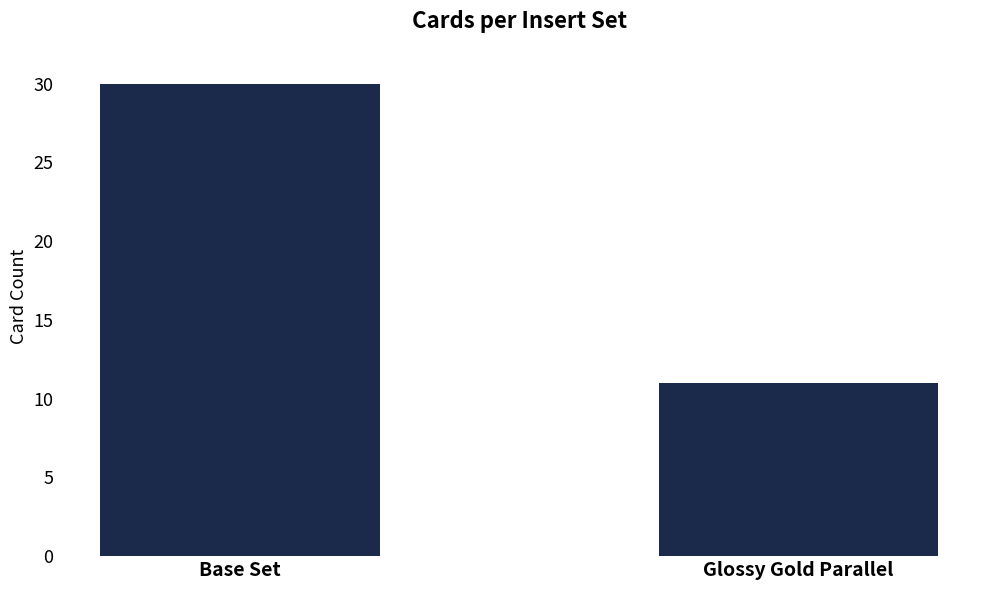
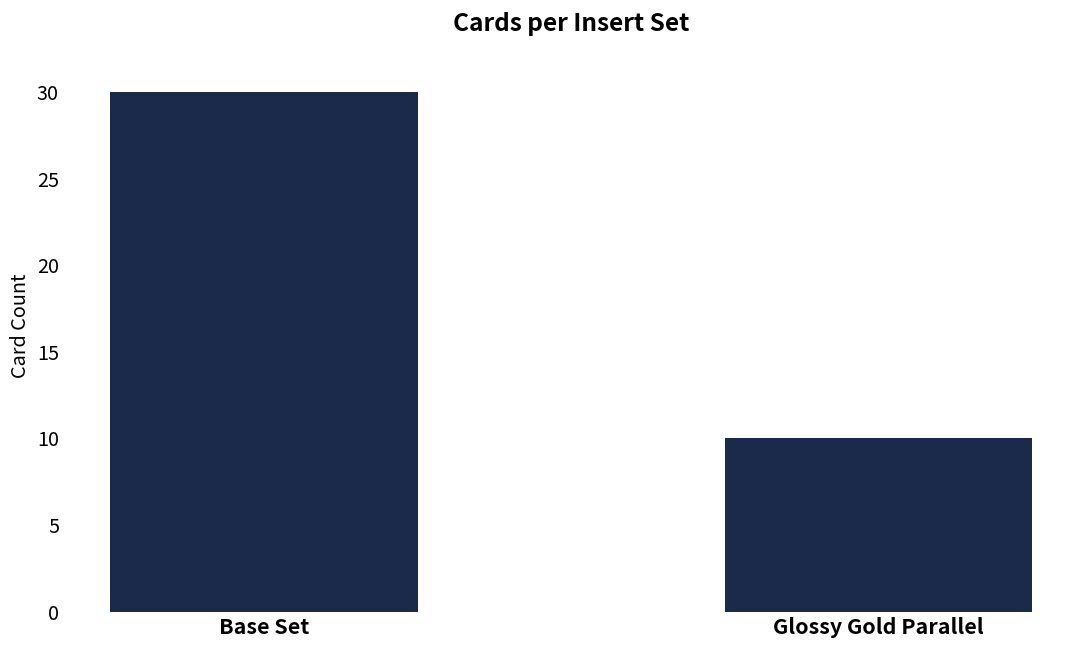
Glossy Gold Parallel: 11 -> 10
